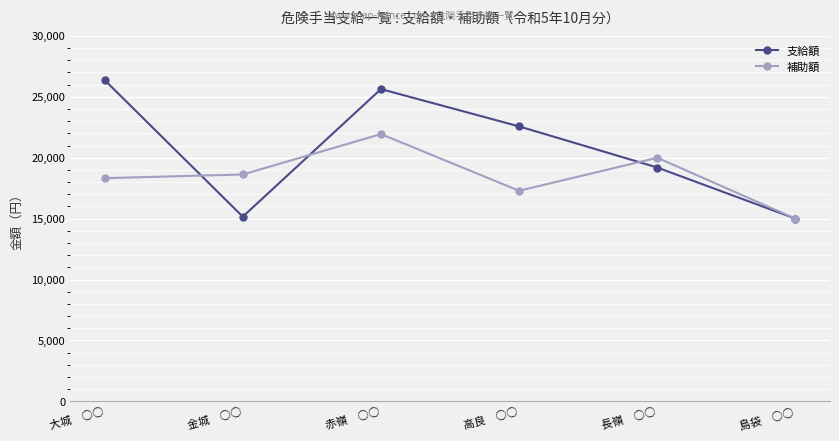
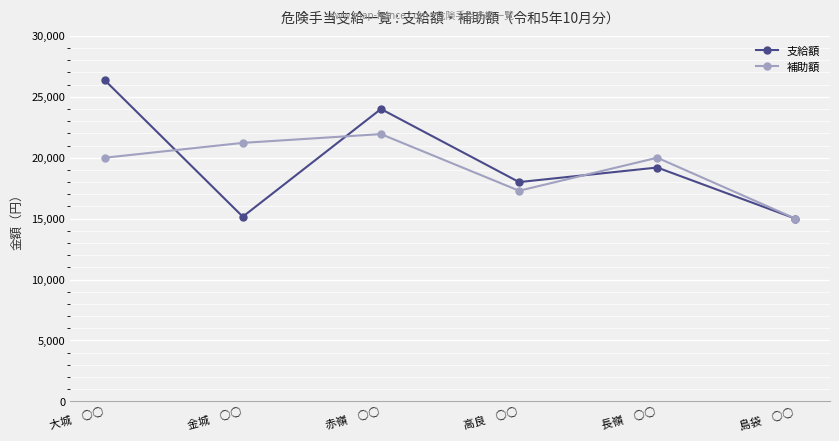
補助額, 大城 ○○: 18,300 -> 20,000
補助額, 金城 ○○: 18,600 -> 21,200
支給額, 赤嶺 ○○: 25,600 -> 24,000
支給額, 高良 ○○: 22,600 -> 18,000
